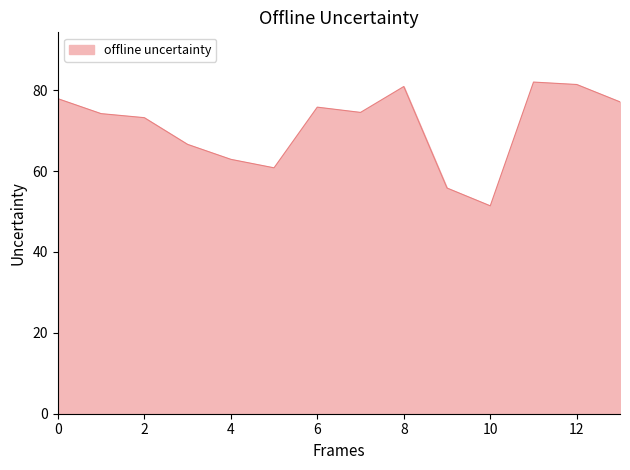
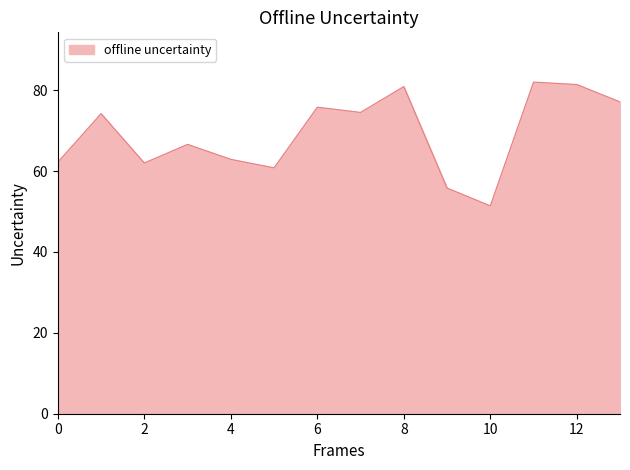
0: 78 -> 62
2: 73 -> 62
